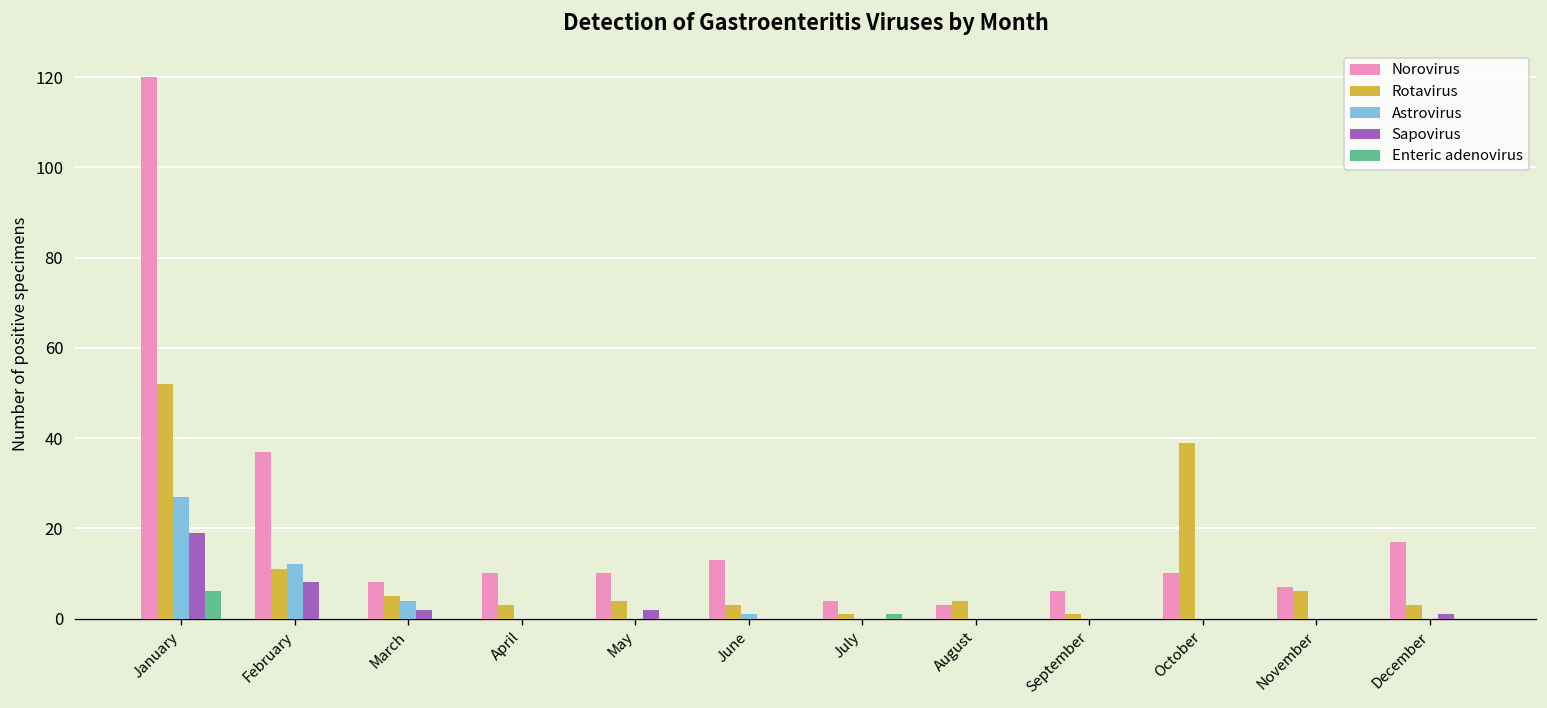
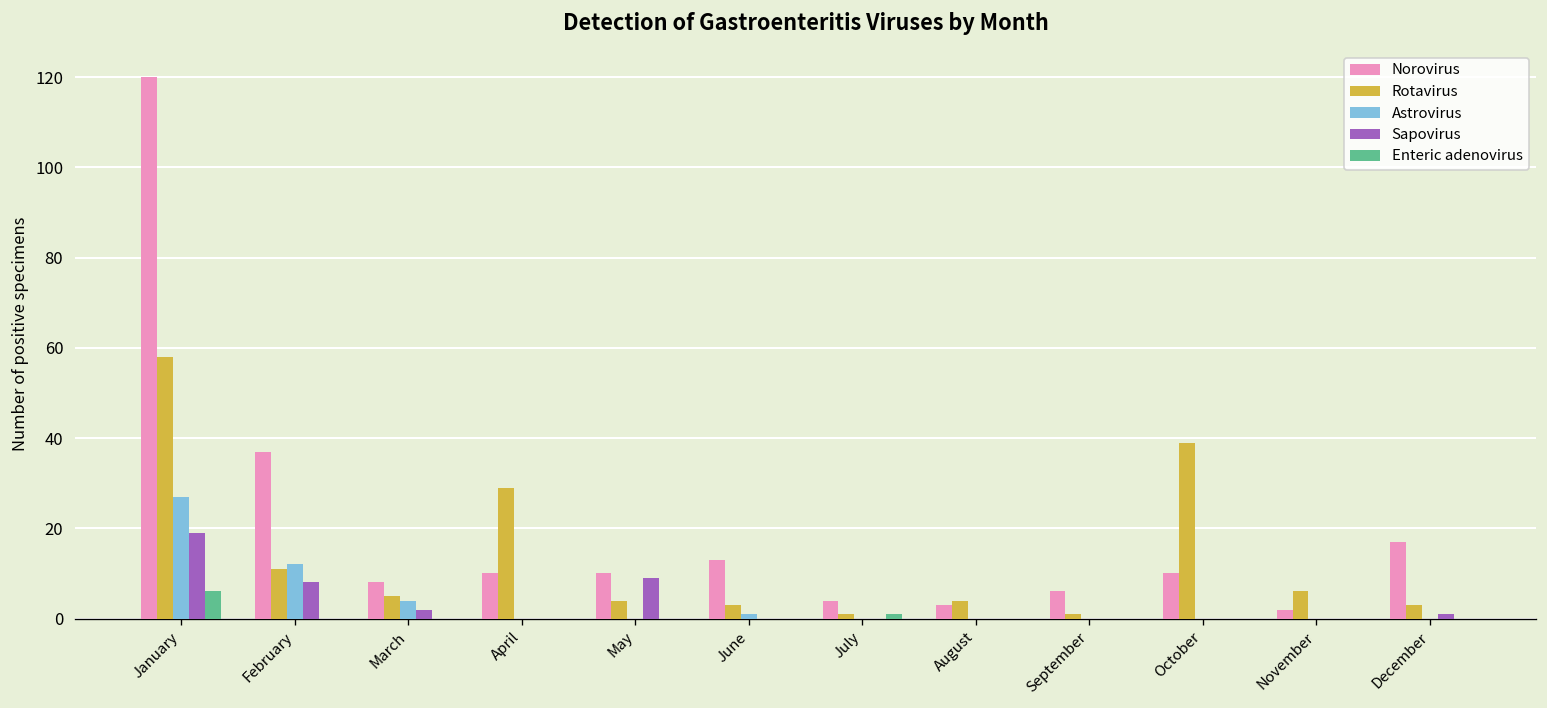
Rotavirus, January: 52 -> 58
Rotavirus, April: 3 -> 29
Sapovirus, May: 2 -> 9
Norovirus, November: 7 -> 2
